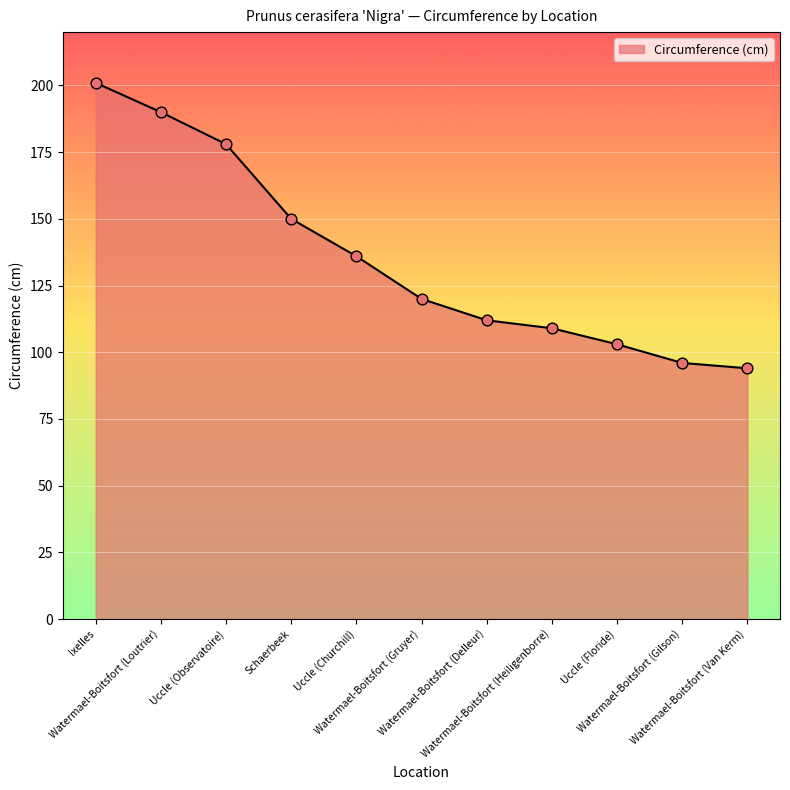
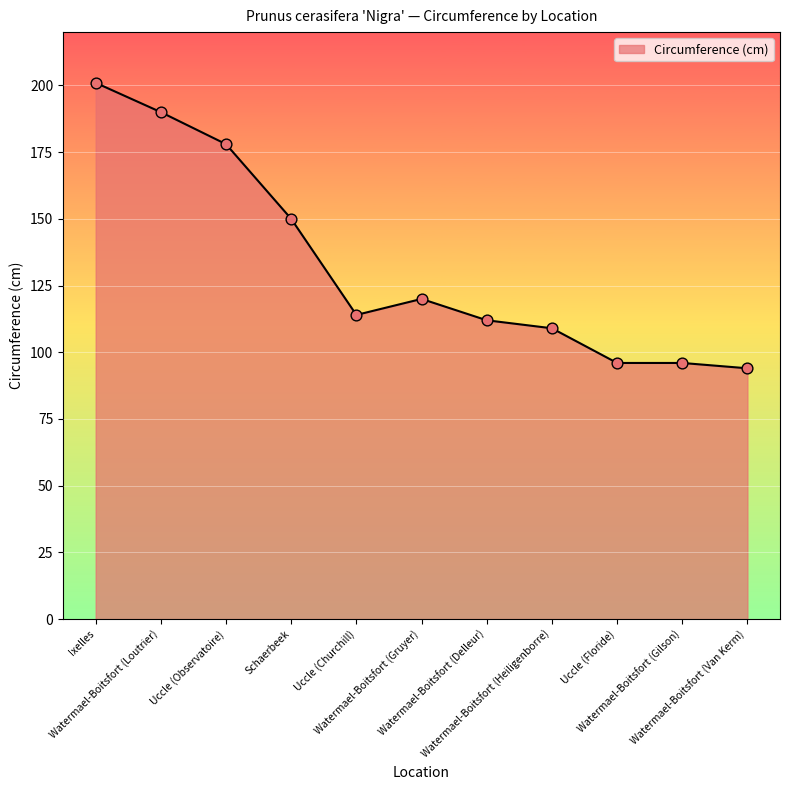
Uccle (Churchill): 136 -> 114
Uccle (Floride): 103 -> 96
